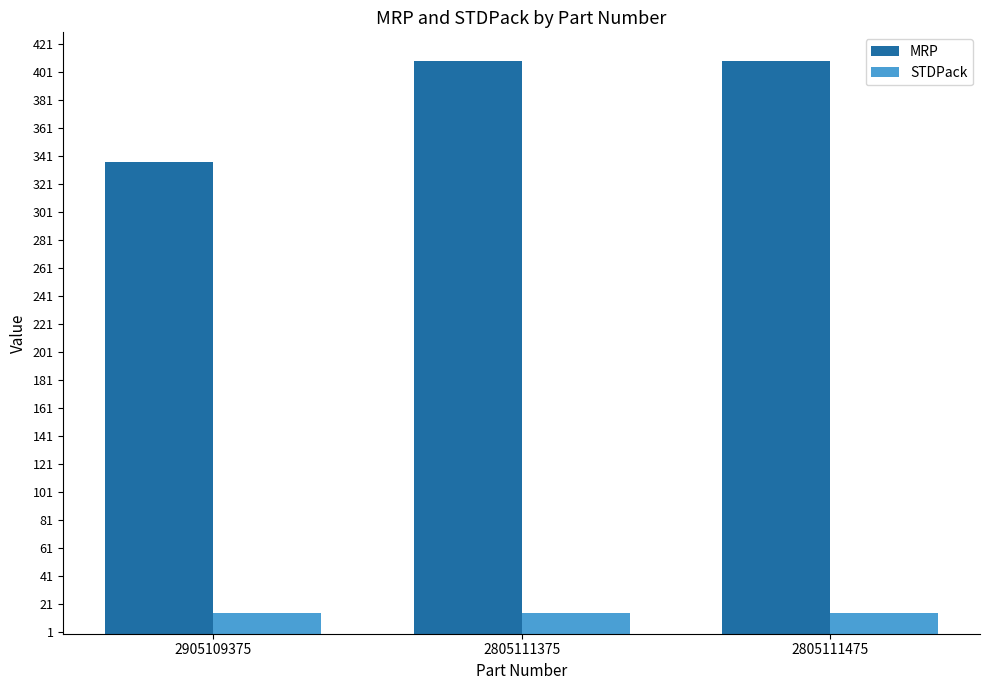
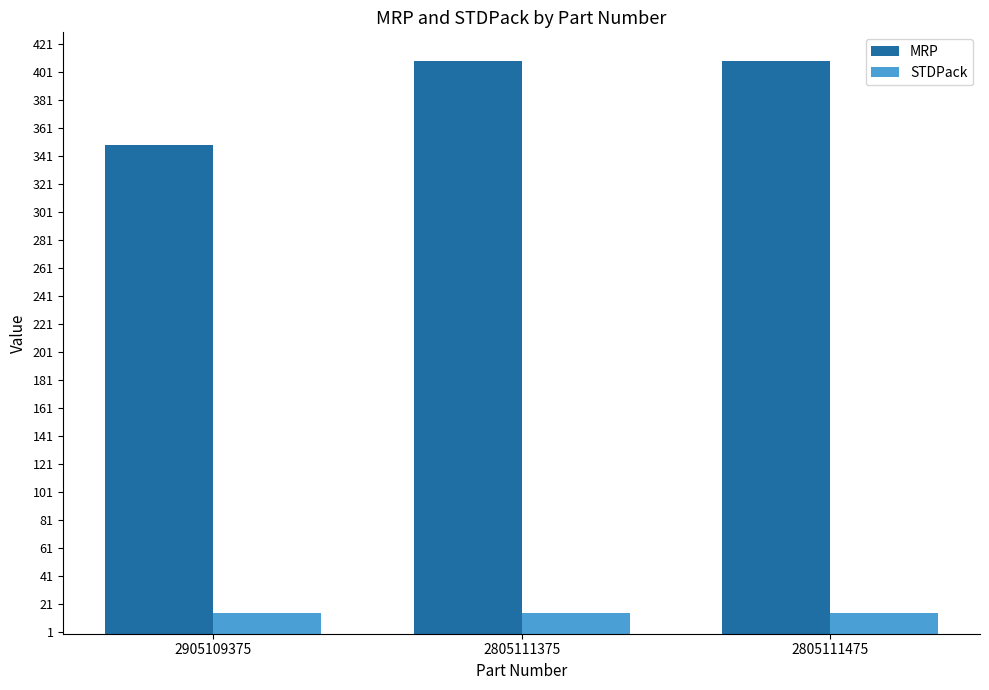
MRP, 2905109375: 337 -> 349
